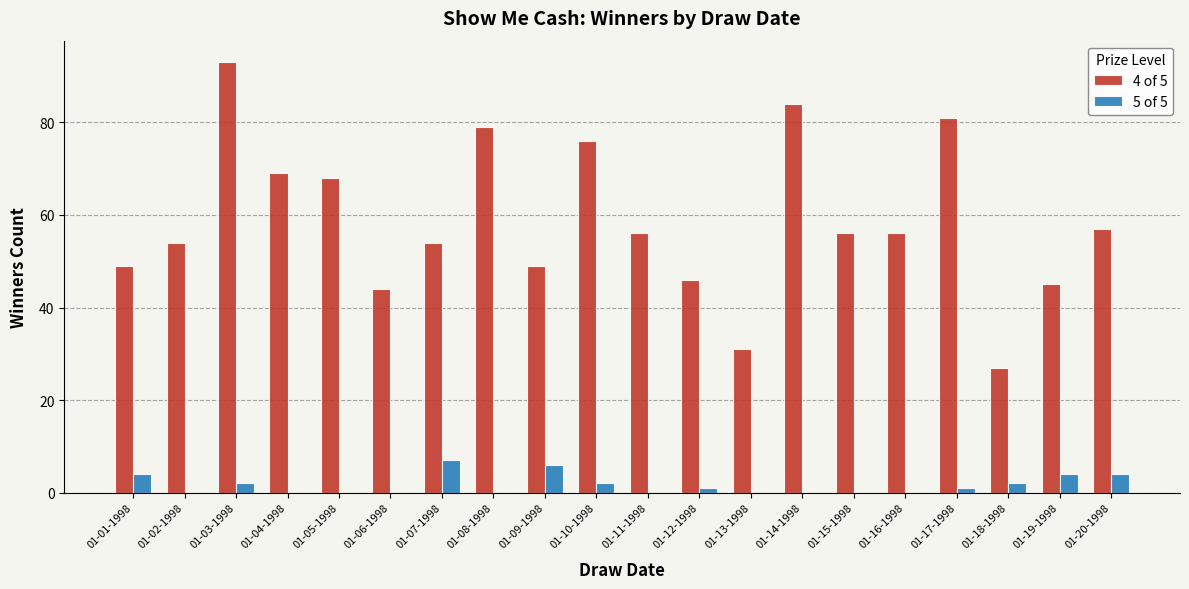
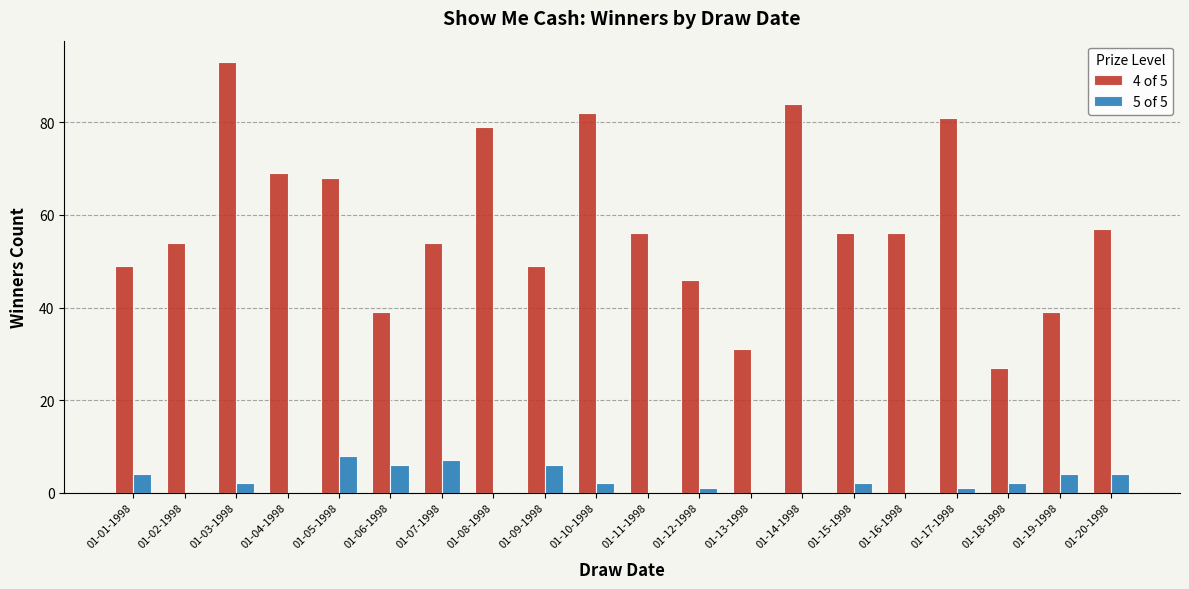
5 of 5, 01-05-1998: 0 -> 8
4 of 5, 01-06-1998: 44 -> 39
5 of 5, 01-06-1998: 0 -> 6
4 of 5, 01-10-1998: 76 -> 82
5 of 5, 01-15-1998: 0 -> 2
4 of 5, 01-19-1998: 45 -> 39
